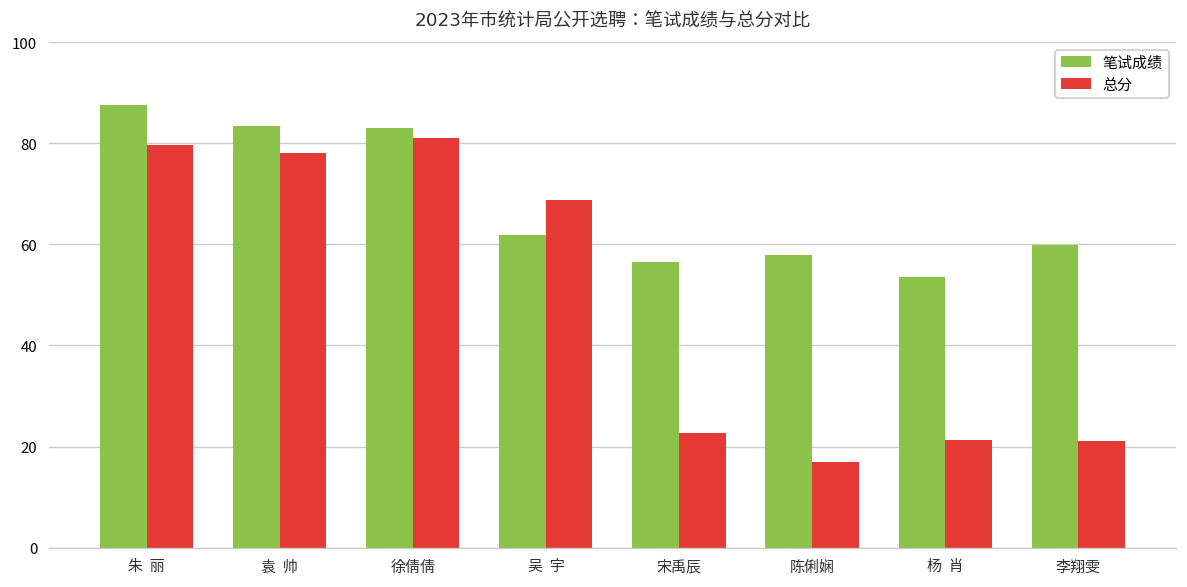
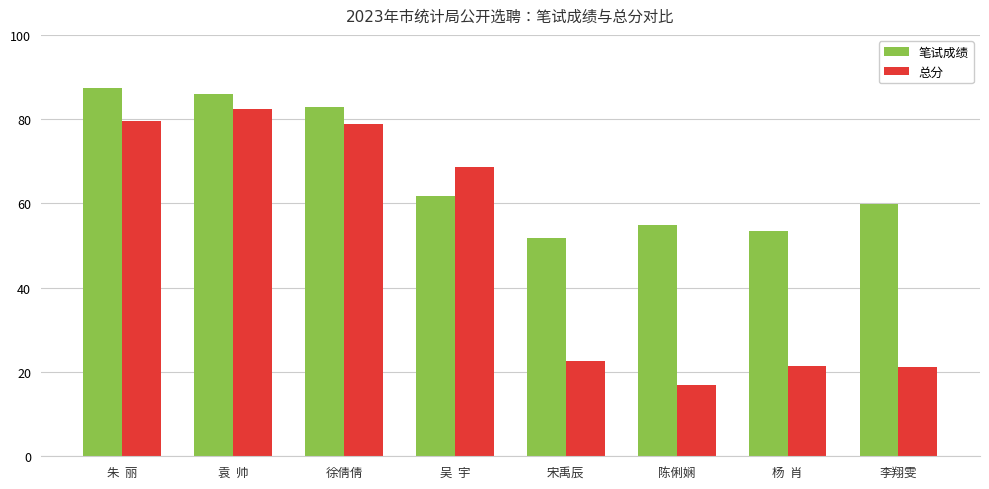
笔试成绩, 袁 帅: 84 -> 86
总分, 袁 帅: 78 -> 82
总分, 徐倩倩: 81 -> 79
笔试成绩, 宋禹辰: 57 -> 52
笔试成绩, 陈俐娴: 58 -> 55
